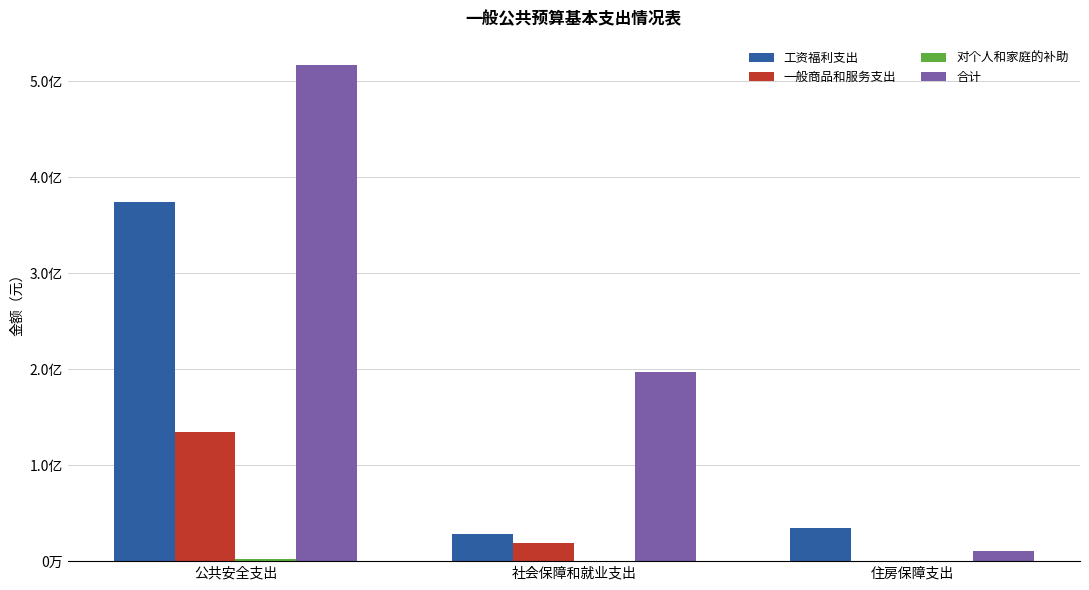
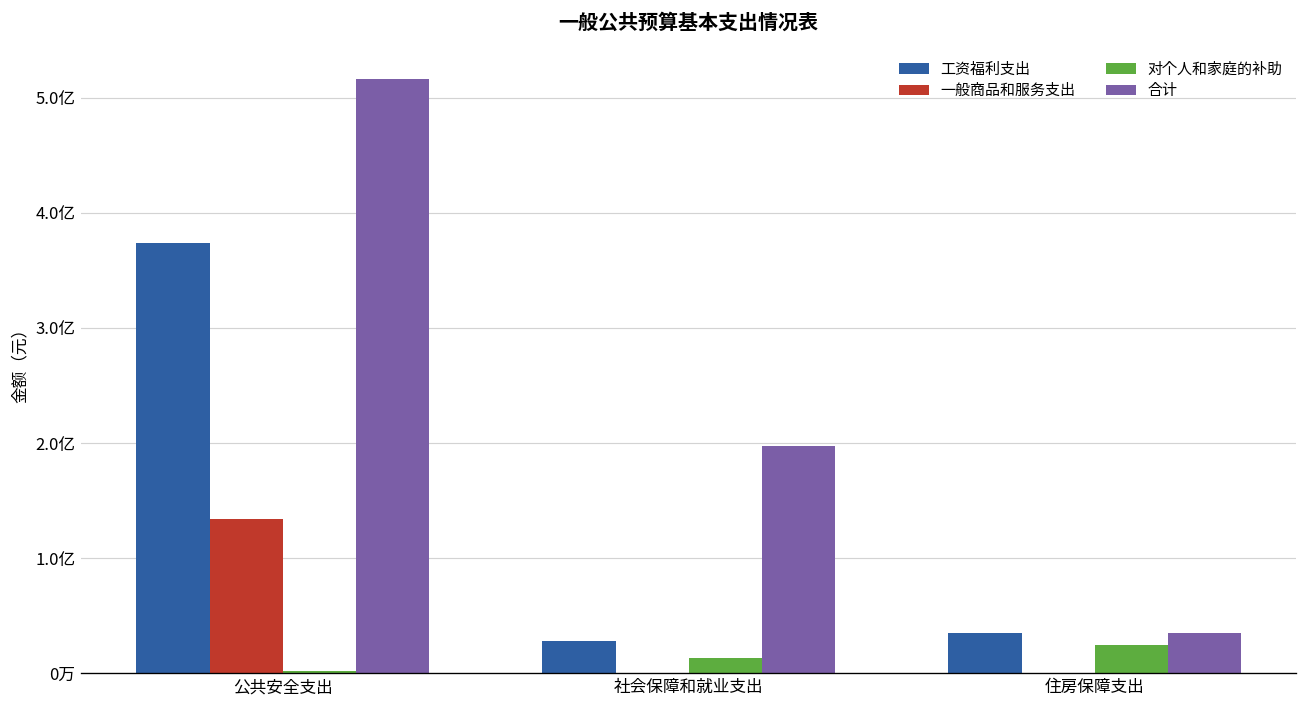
一般商品和服务支出, 社会保障和就业支出: 0.2亿 -> 0.0亿
对个人和家庭的补助, 社会保障和就业支出: 0.0亿 -> 0.1亿
对个人和家庭的补助, 住房保障支出: 0.0亿 -> 0.2亿
合计, 住房保障支出: 0.1亿 -> 0.3亿
